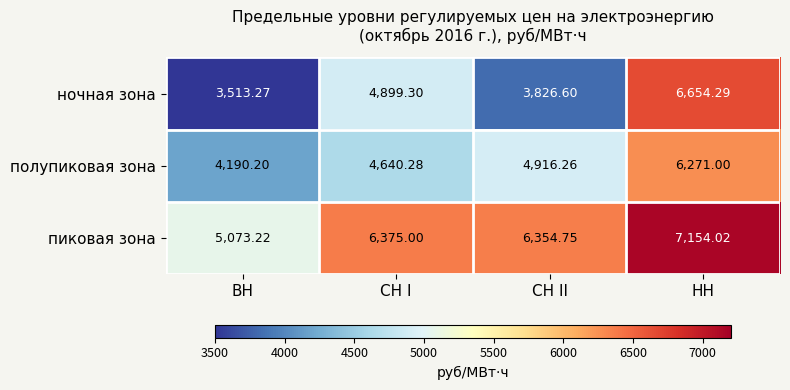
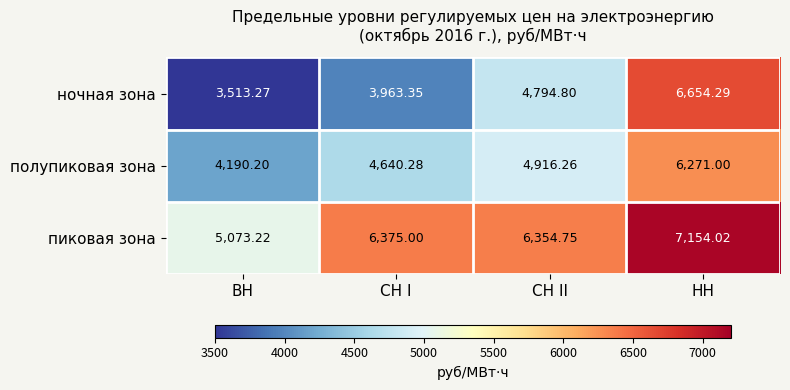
ночная зона, СН I: 4,899.30 -> 3,963.35
ночная зона, СН II: 3,826.60 -> 4,794.80
